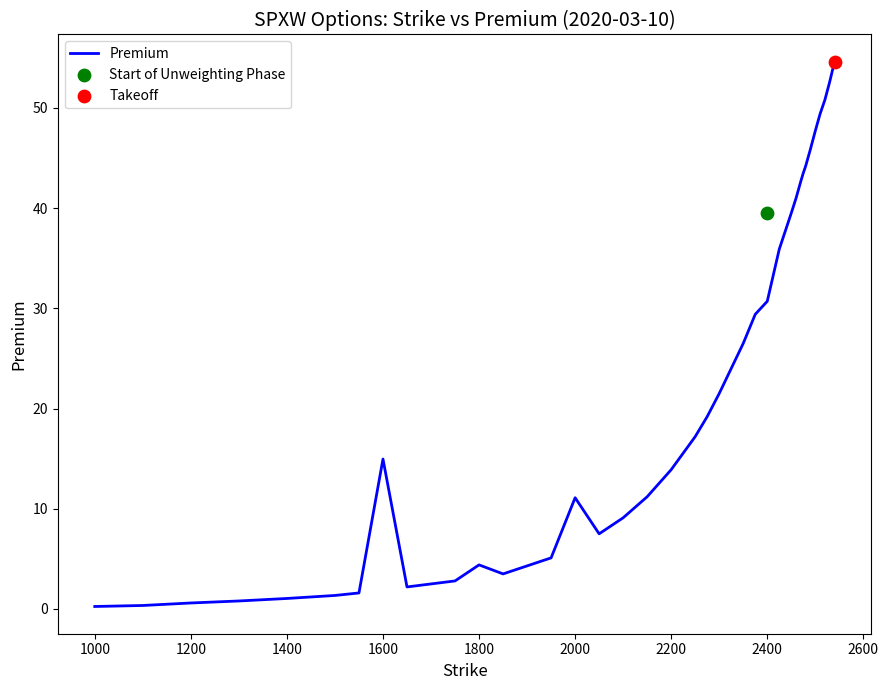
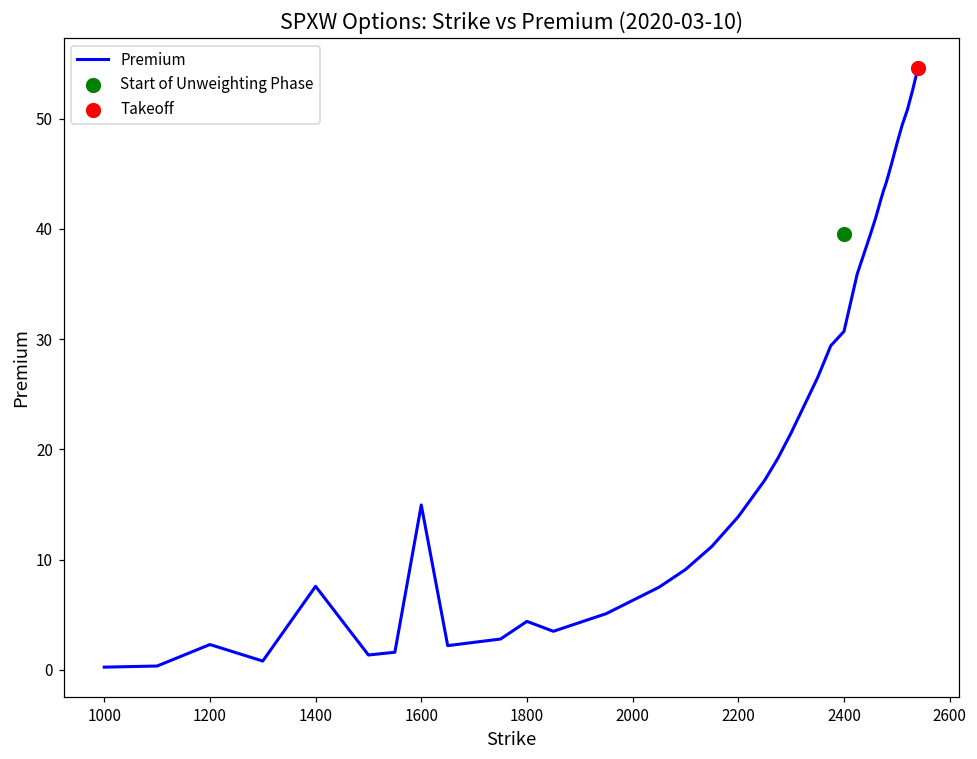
Premium, 1200: 0.6 -> 2.3
Premium, 1400: 1.1 -> 7.6
Premium, 2000: 11.1 -> 6.3
